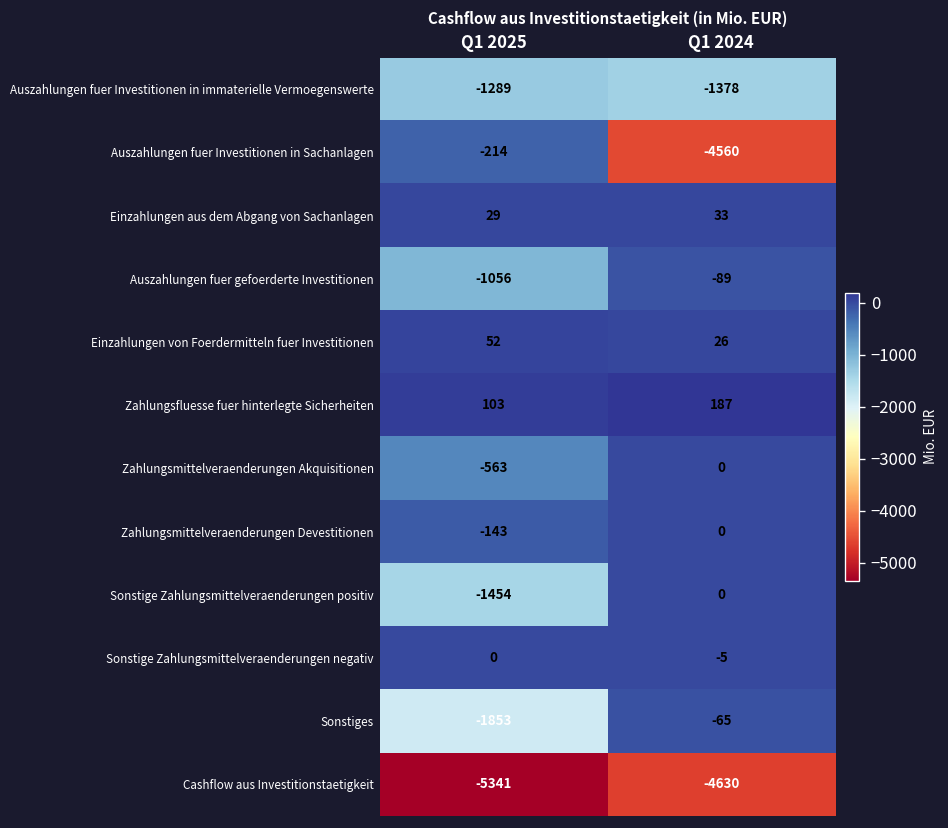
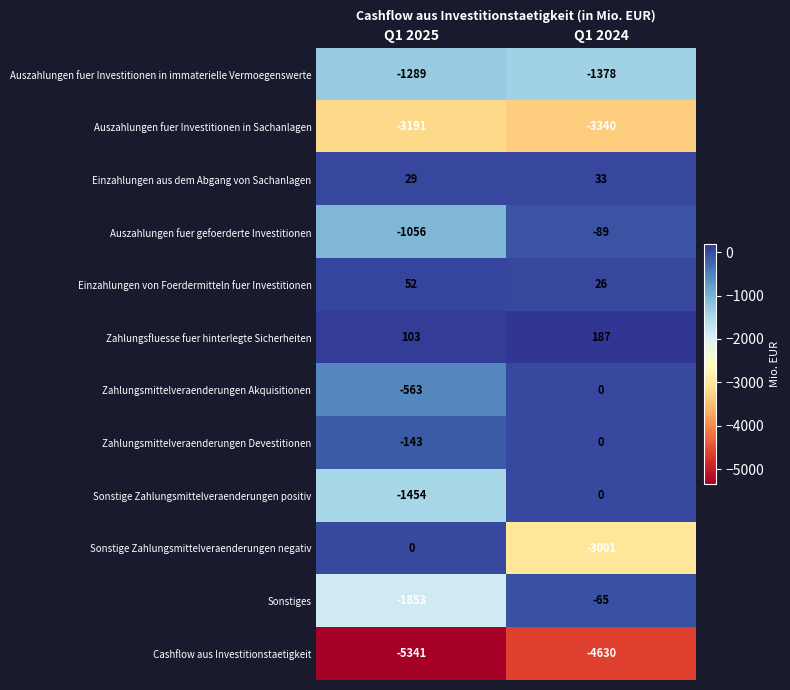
Auszahlungen fuer Investitionen in Sachanlagen, Q1 2025: -214 -> -3191
Auszahlungen fuer Investitionen in Sachanlagen, Q1 2024: -4560 -> -3340
Sonstige Zahlungsmittelveraenderungen negativ, Q1 2024: -5 -> -3001
